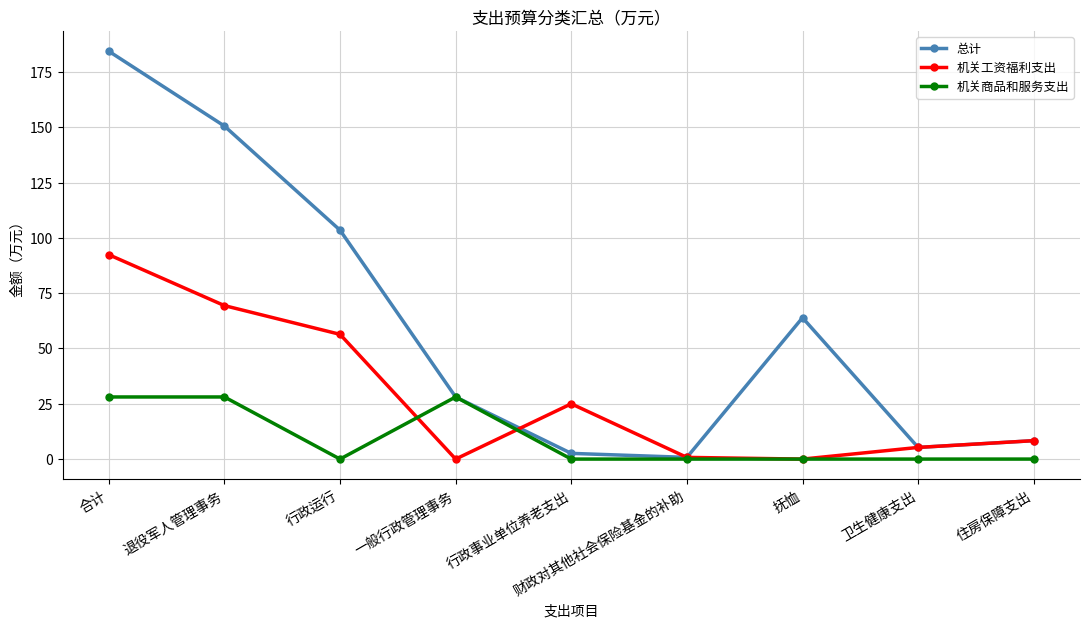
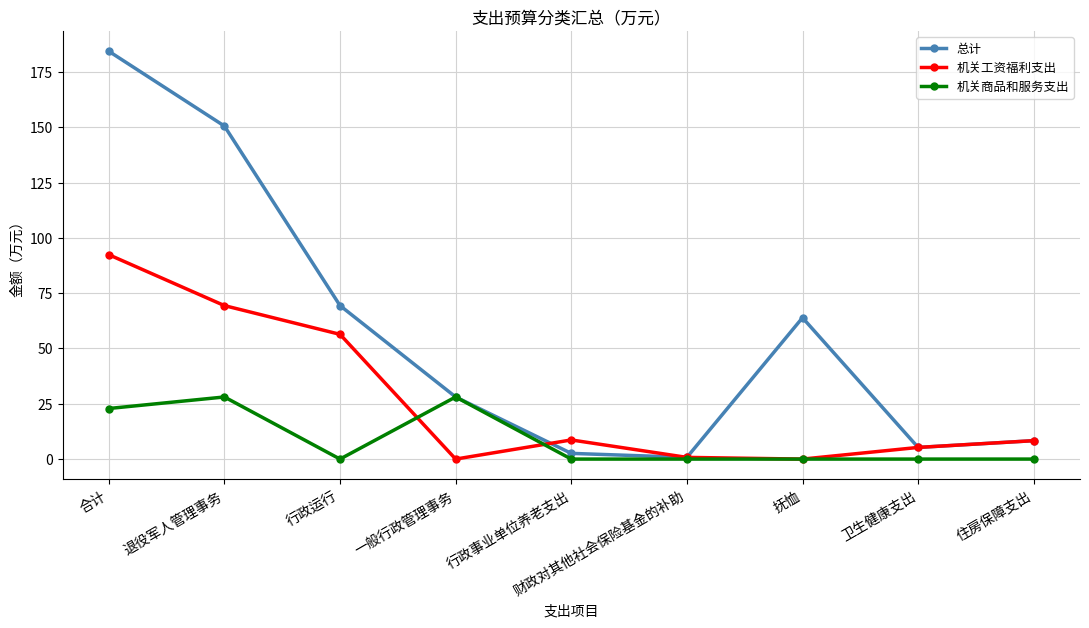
机关商品和服务支出, 合计: 28 -> 23
总计, 行政运行: 103 -> 69
机关工资福利支出, 行政事业单位养老支出: 25 -> 9
